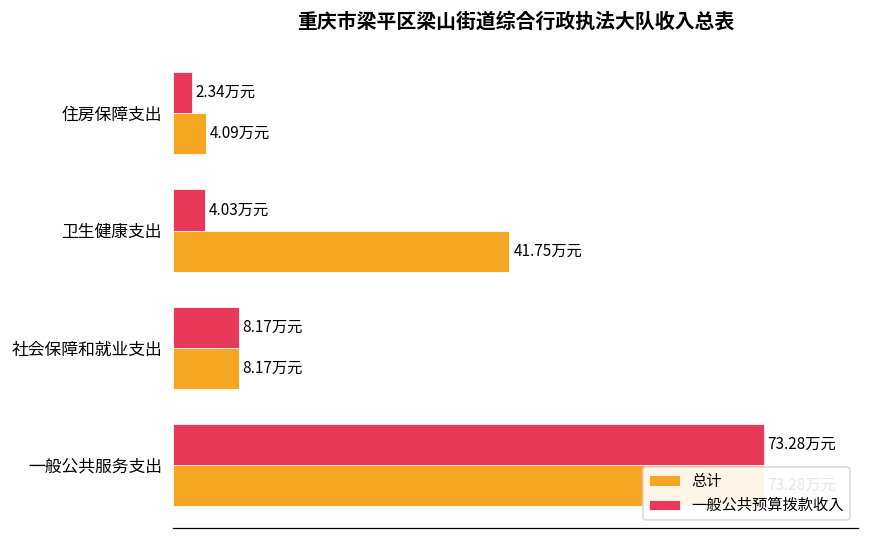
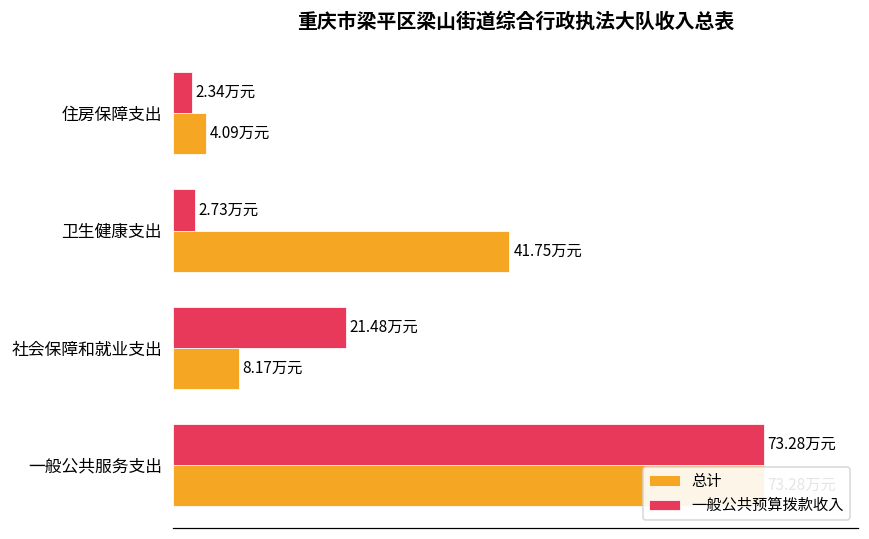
一般公共预算拨款收入, 卫生健康支出: 4.03 -> 2.73
一般公共预算拨款收入, 社会保障和就业支出: 8.17 -> 21.48
